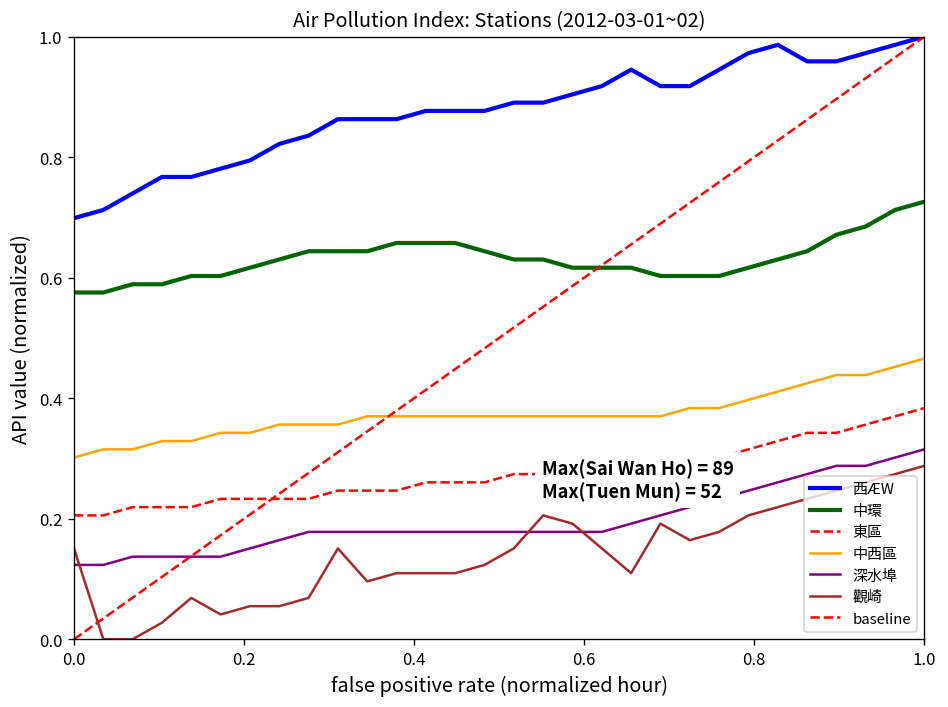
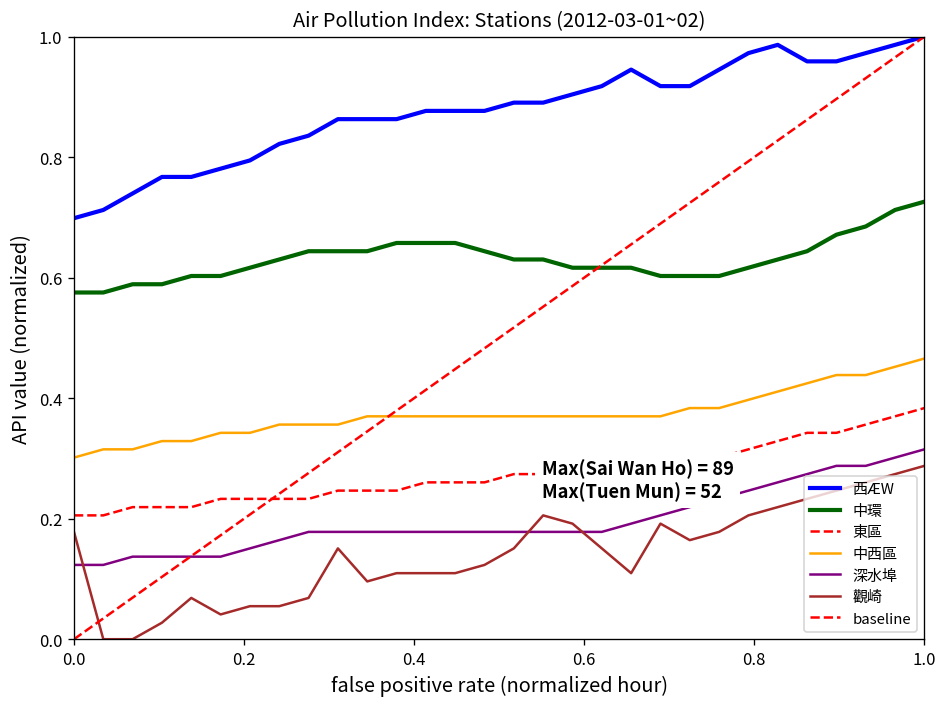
觀崎, 0.0: 0.15 -> 0.18
